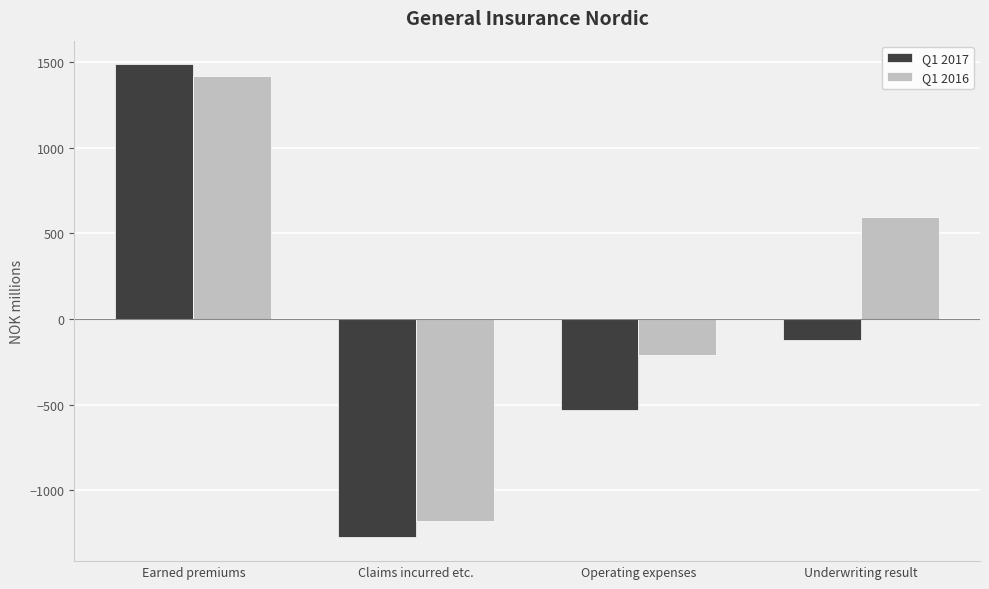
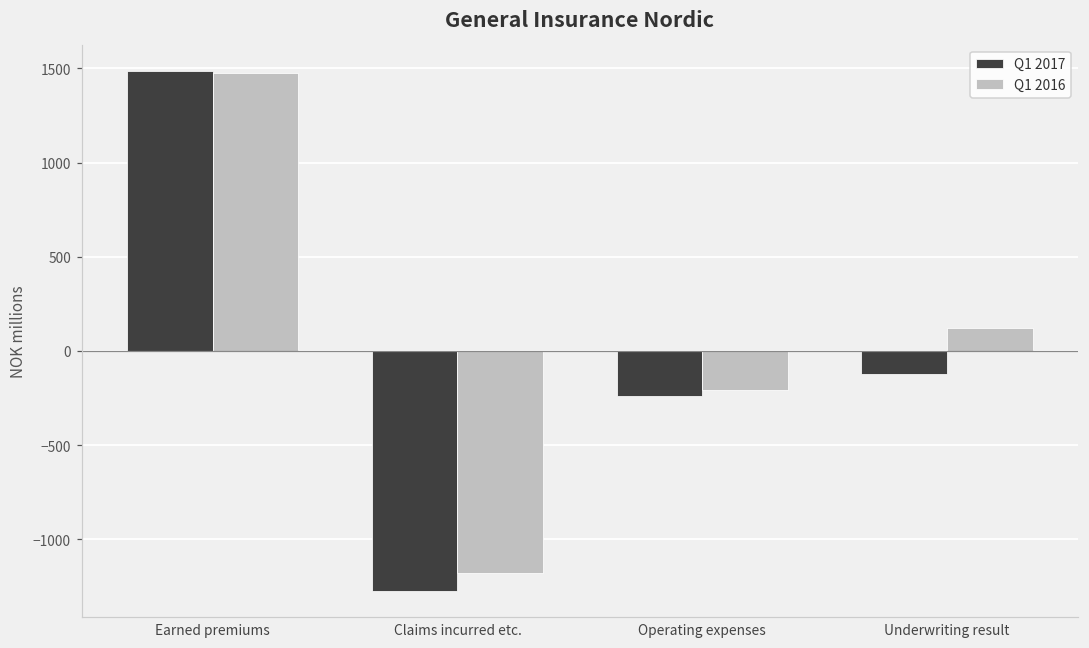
Q1 2016, Earned premiums: 1420 -> 1470
Q1 2017, Operating expenses: -530 -> -240
Q1 2016, Underwriting result: 600 -> 120
